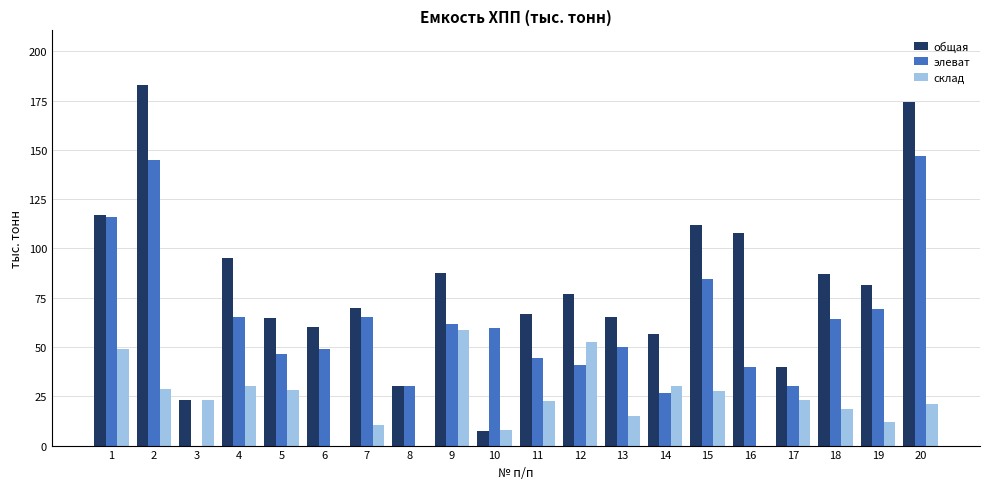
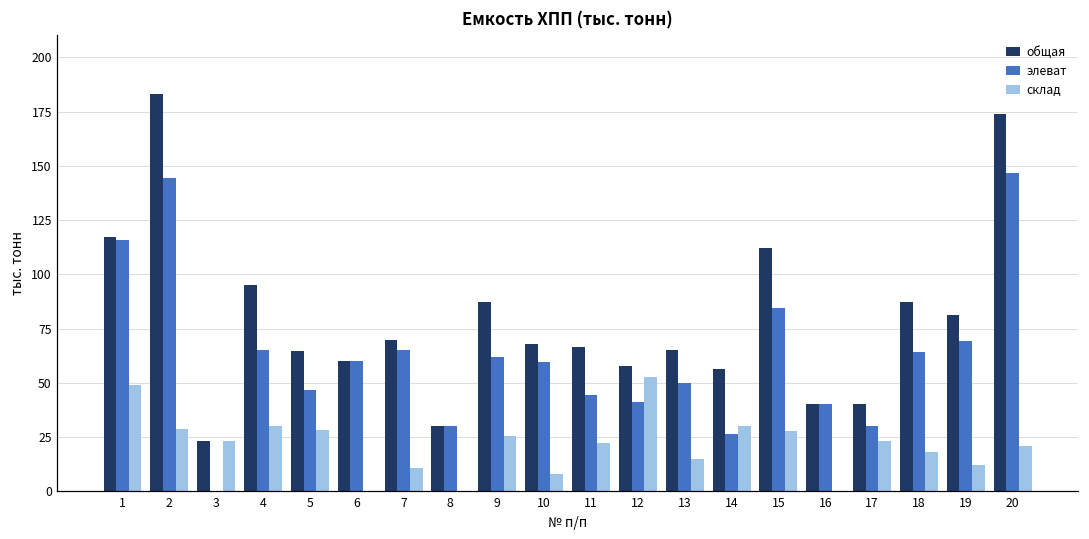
элеват, 6: 49 -> 60
склад, 9: 59 -> 26
общая, 10: 8 -> 68
общая, 12: 77 -> 58
общая, 16: 108 -> 40
